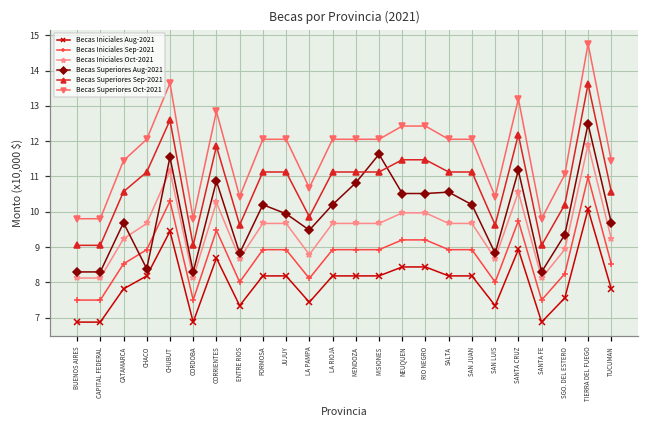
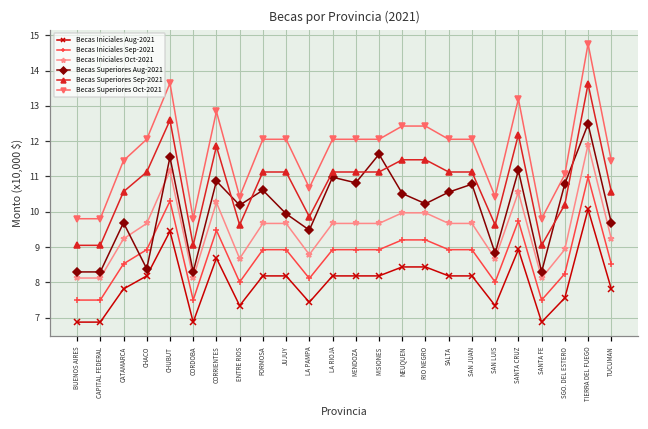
Becas Superiores Aug-2021, ENTRE RIOS: 8.8 -> 10.2
Becas Superiores Aug-2021, FORMOSA: 10.2 -> 10.6
Becas Superiores Aug-2021, LA RIOJA: 10.2 -> 11.0
Becas Superiores Aug-2021, RIO NEGRO: 10.5 -> 10.2
Becas Superiores Aug-2021, SAN JUAN: 10.2 -> 10.8
Becas Superiores Aug-2021, SGO. DEL ESTERO: 9.4 -> 10.8
